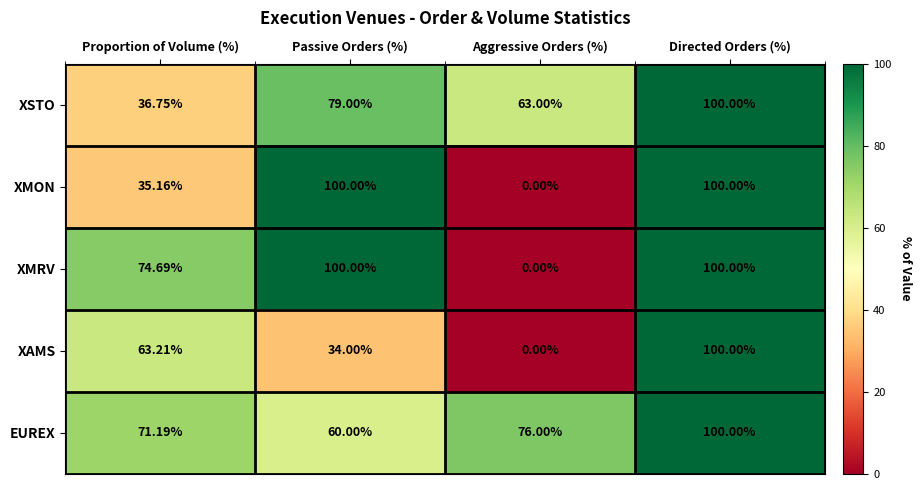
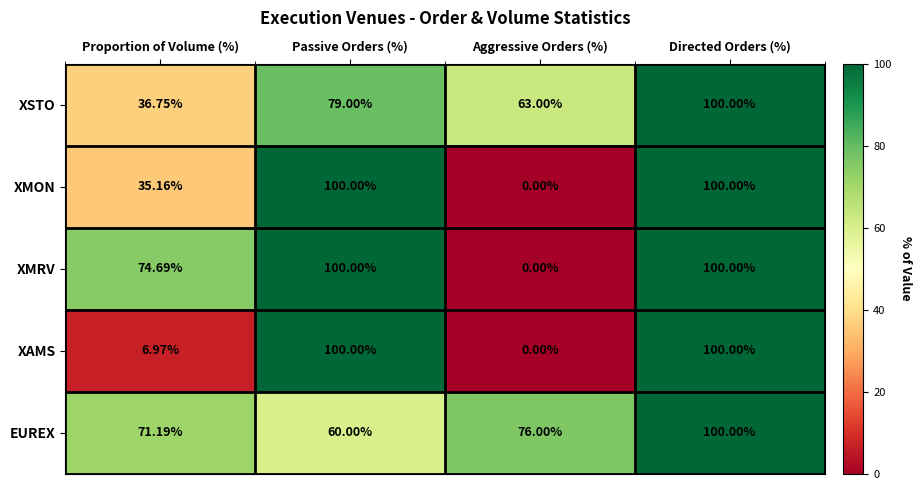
XAMS, Proportion of Volume (%): 63.21% -> 6.97%
XAMS, Passive Orders (%): 34.00% -> 100.00%
